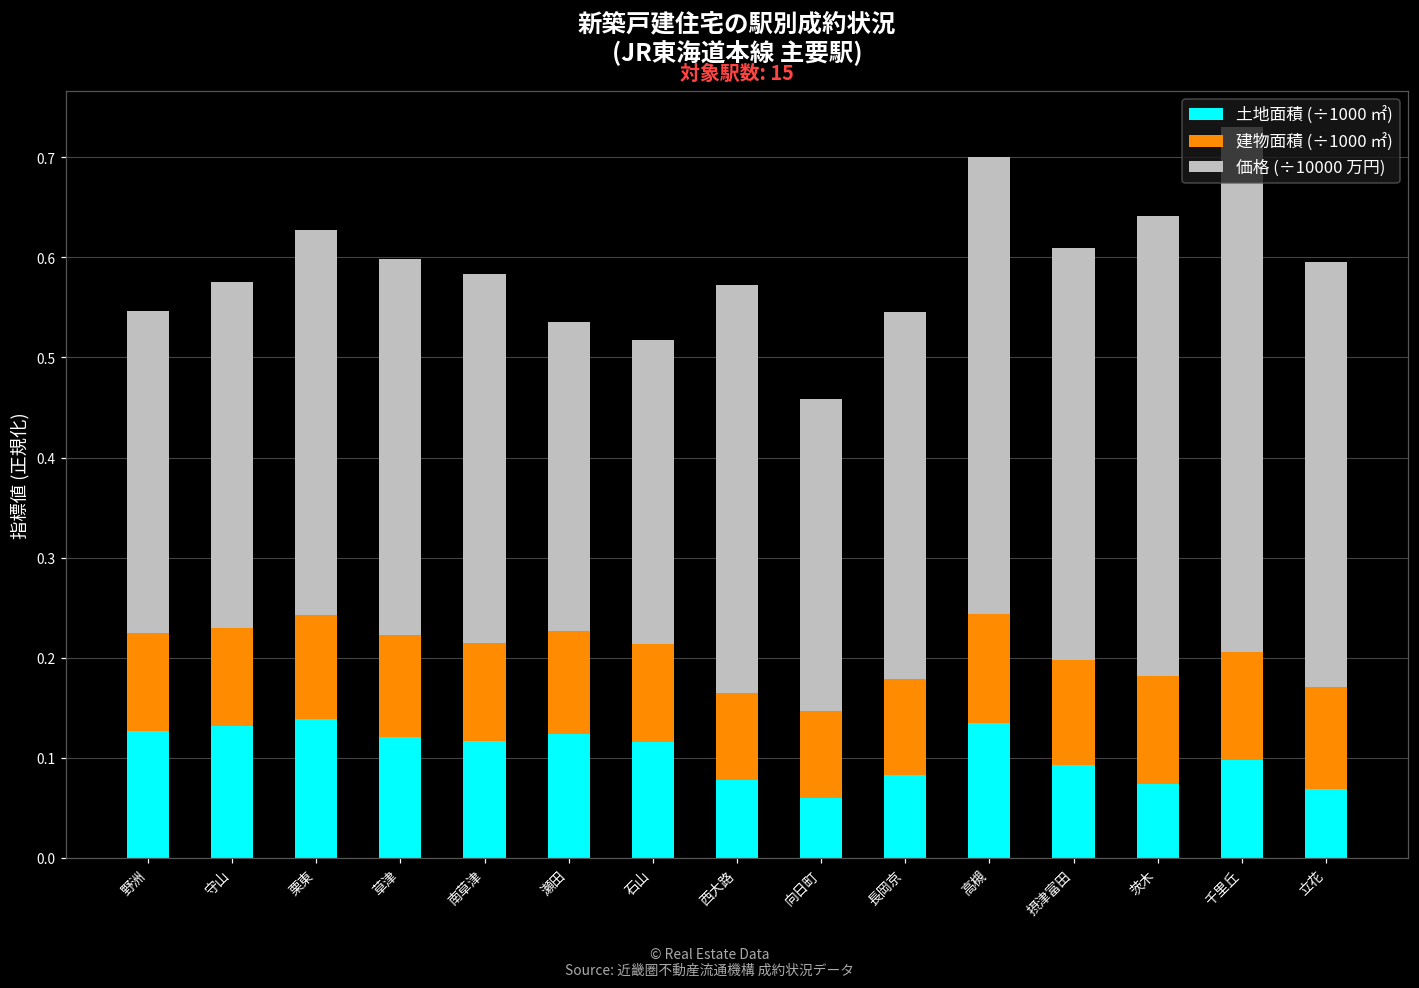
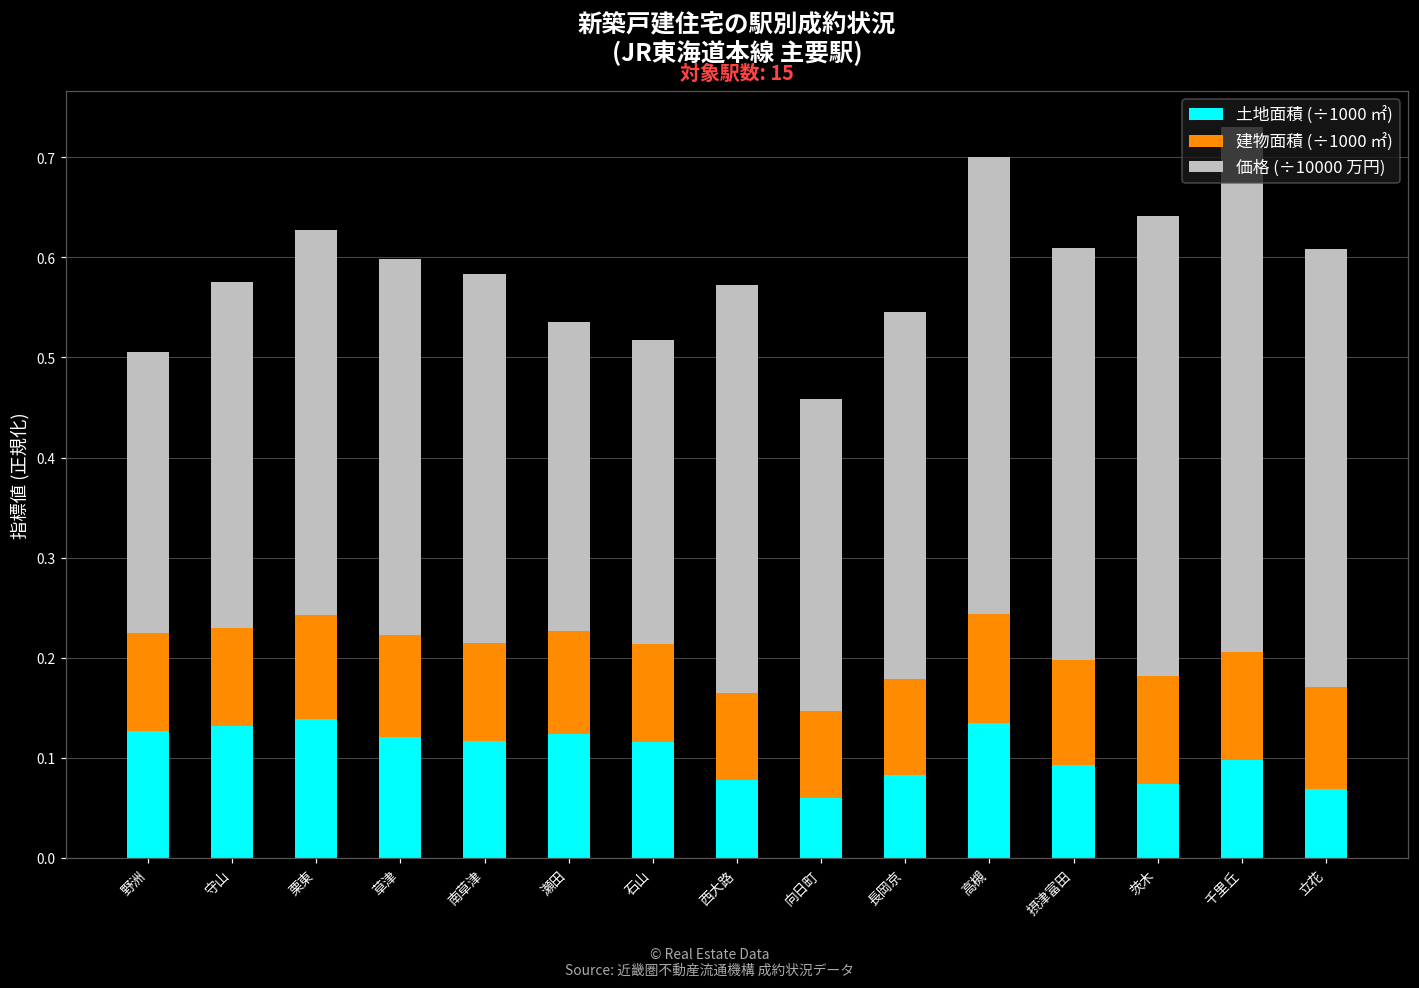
価格 (÷10000 万円), 野洲: 0.32 -> 0.28
価格 (÷10000 万円), 立花: 0.42 -> 0.44
